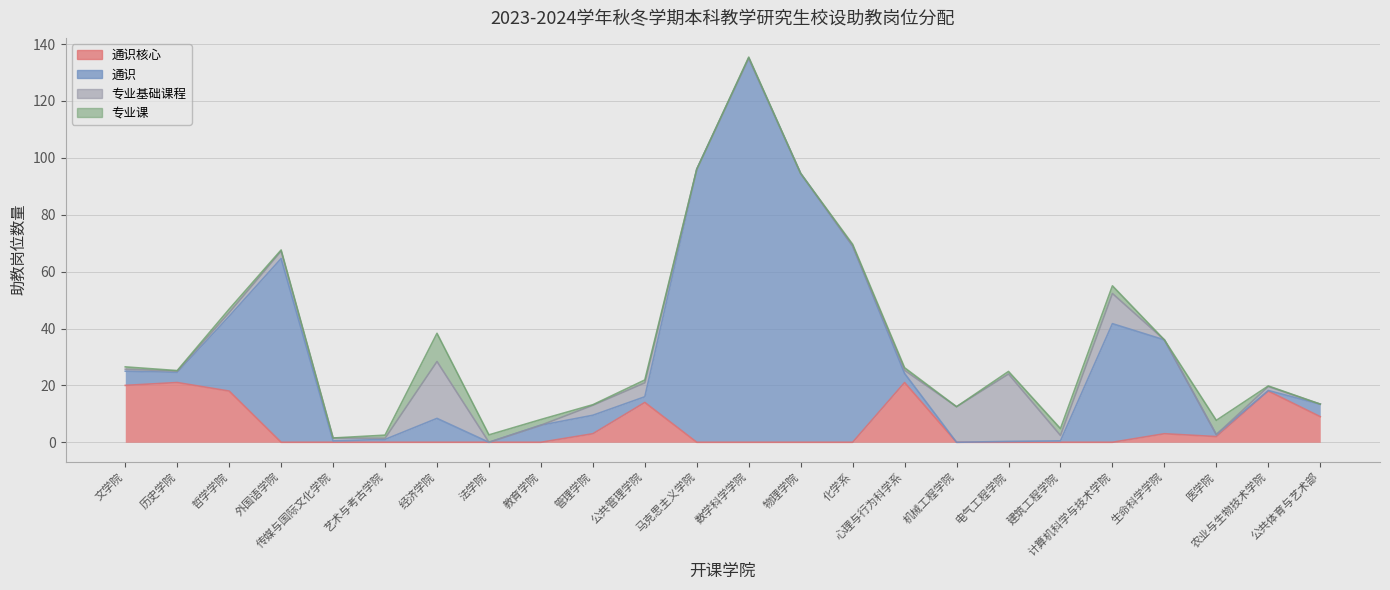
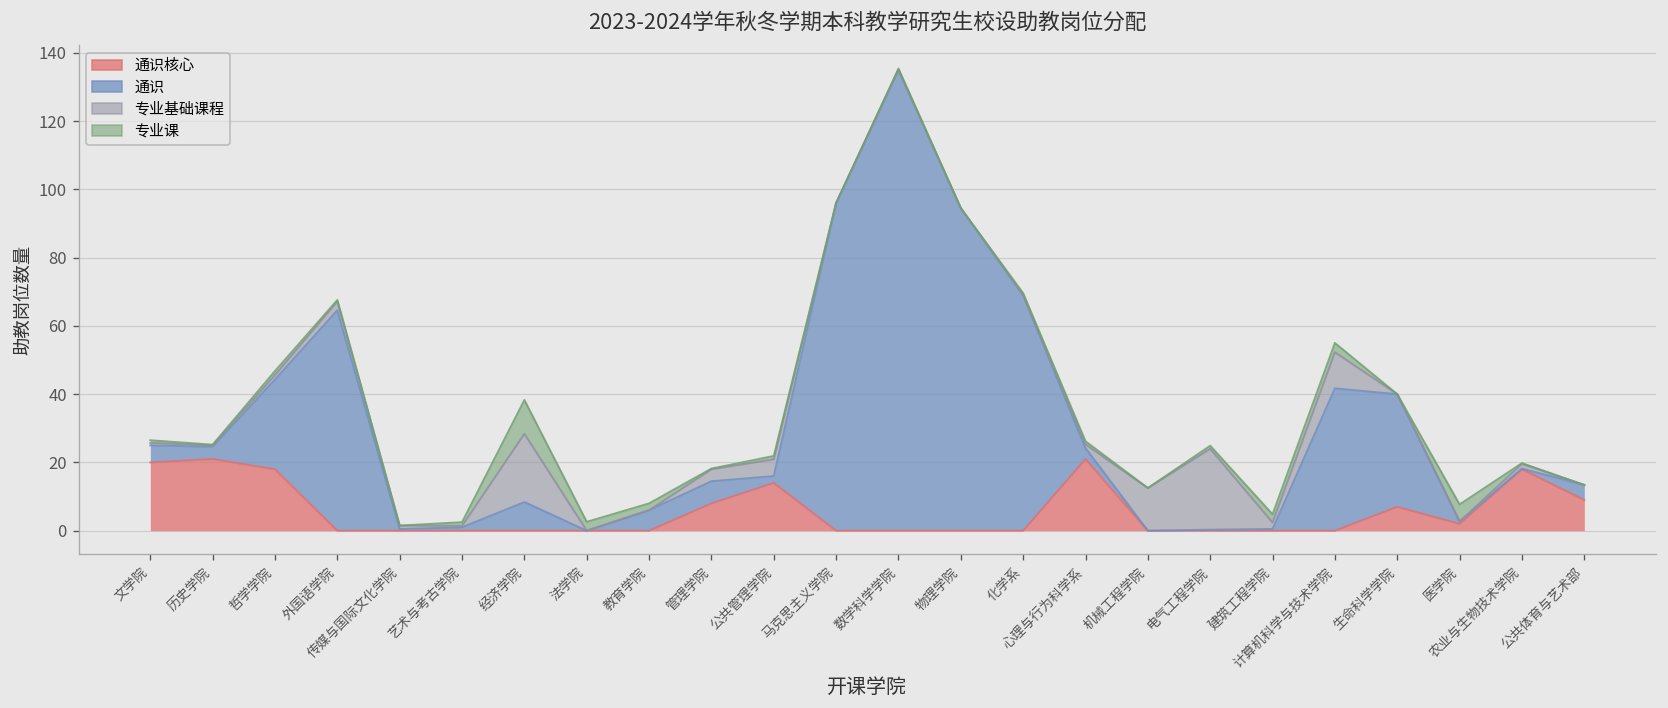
通识核心, 管理学院: 3 -> 8
通识核心, 生命科学学院: 3 -> 7
